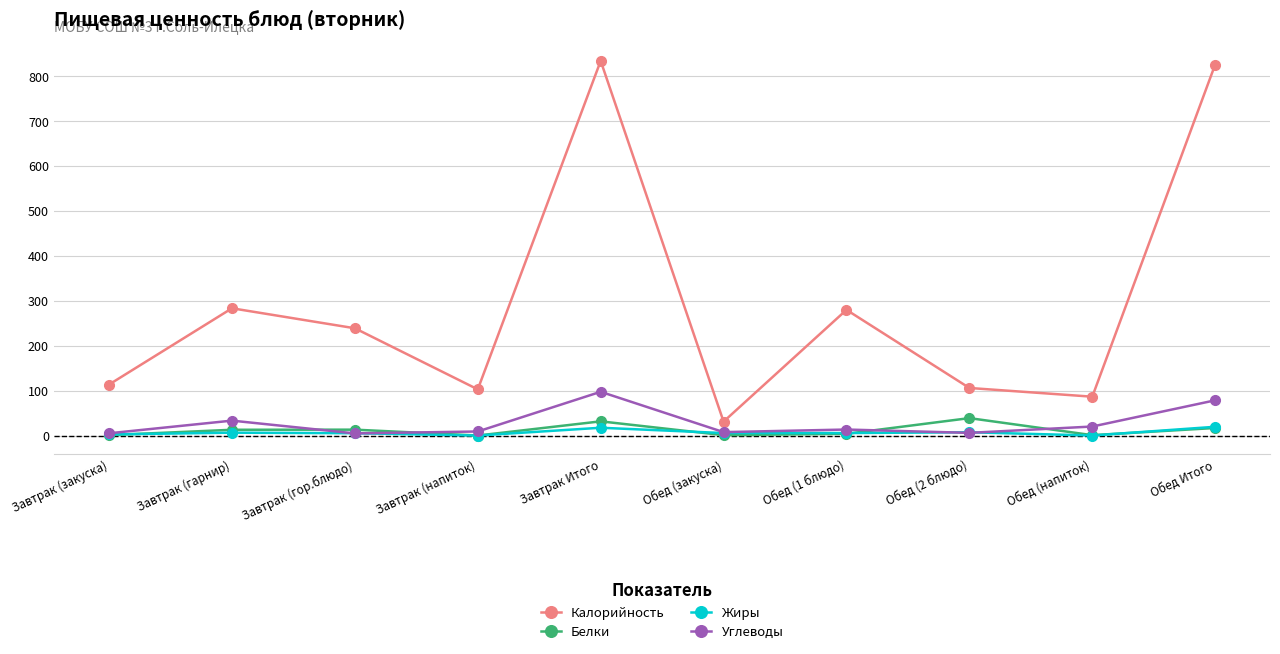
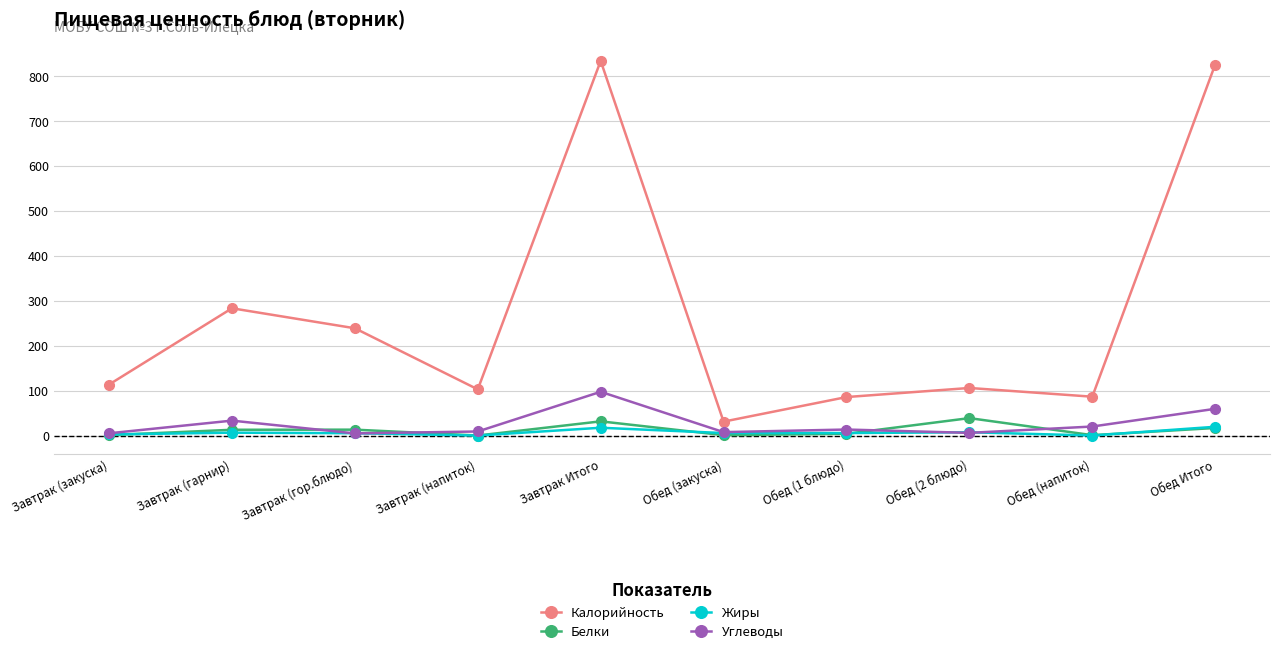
Калорийность, Обед (1 блюдо): 280 -> 90
Углеводы, Обед Итого: 80 -> 60
